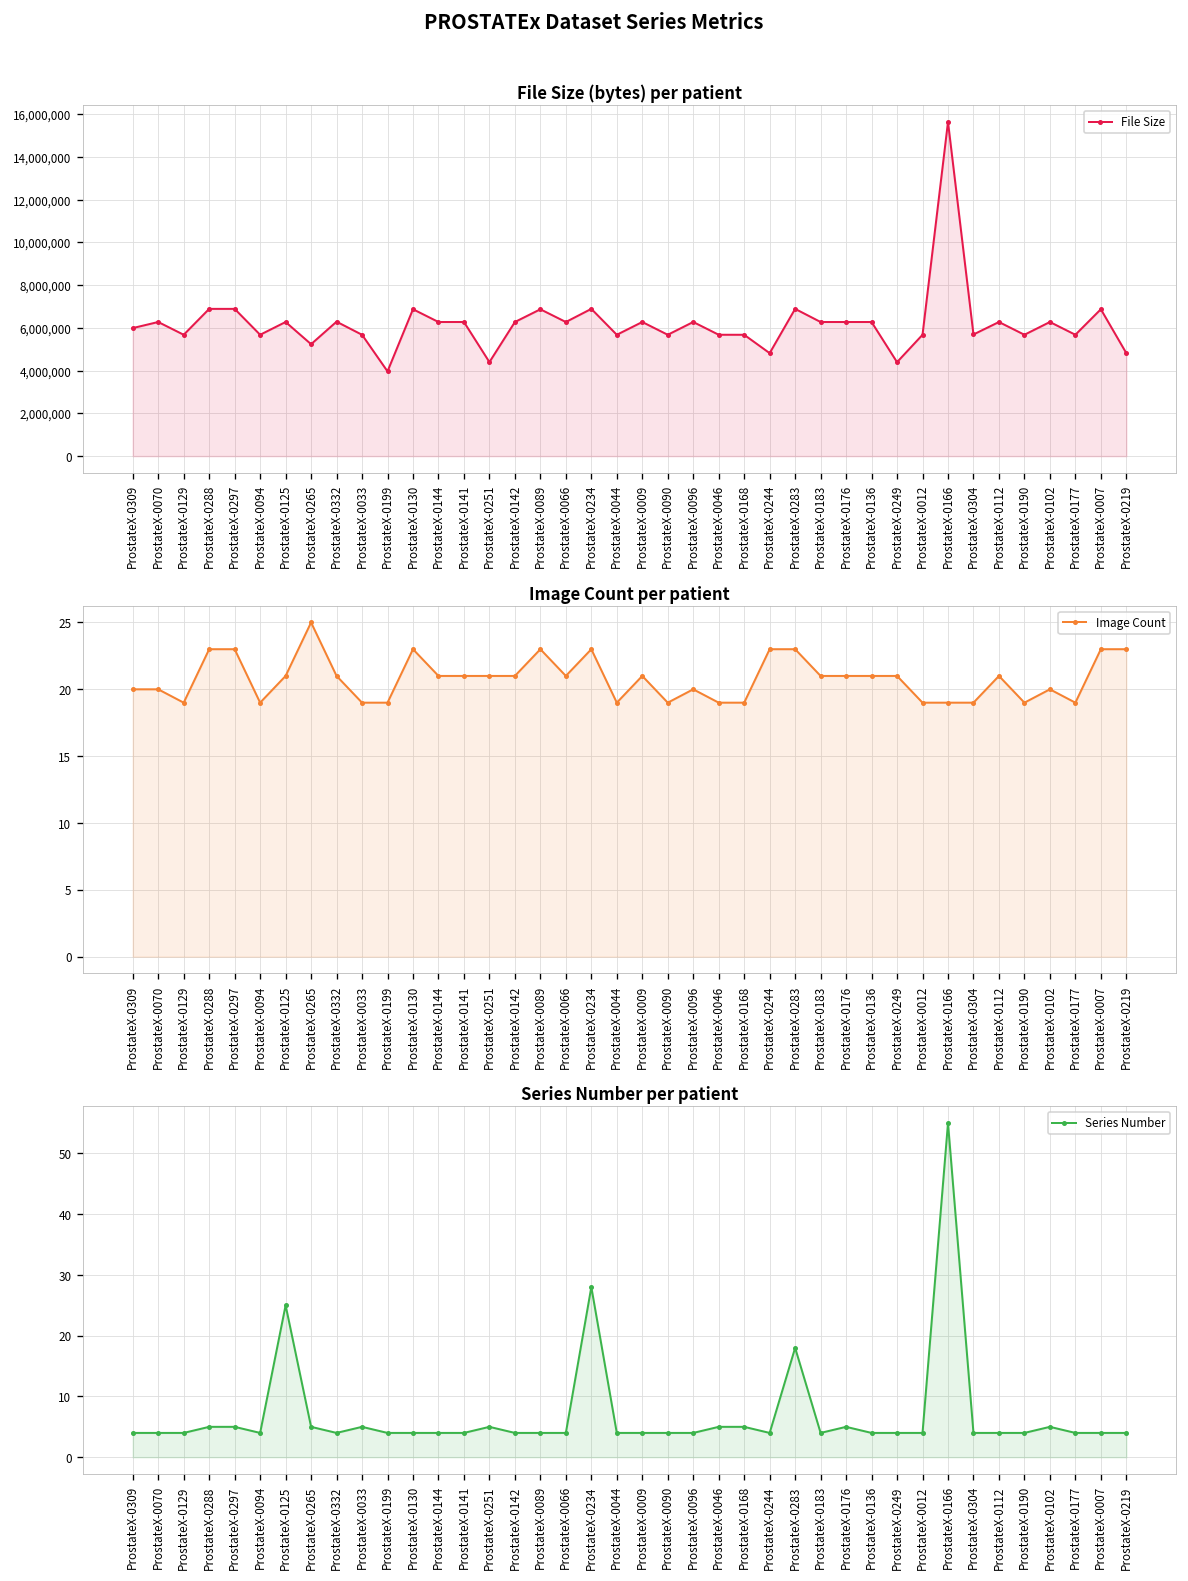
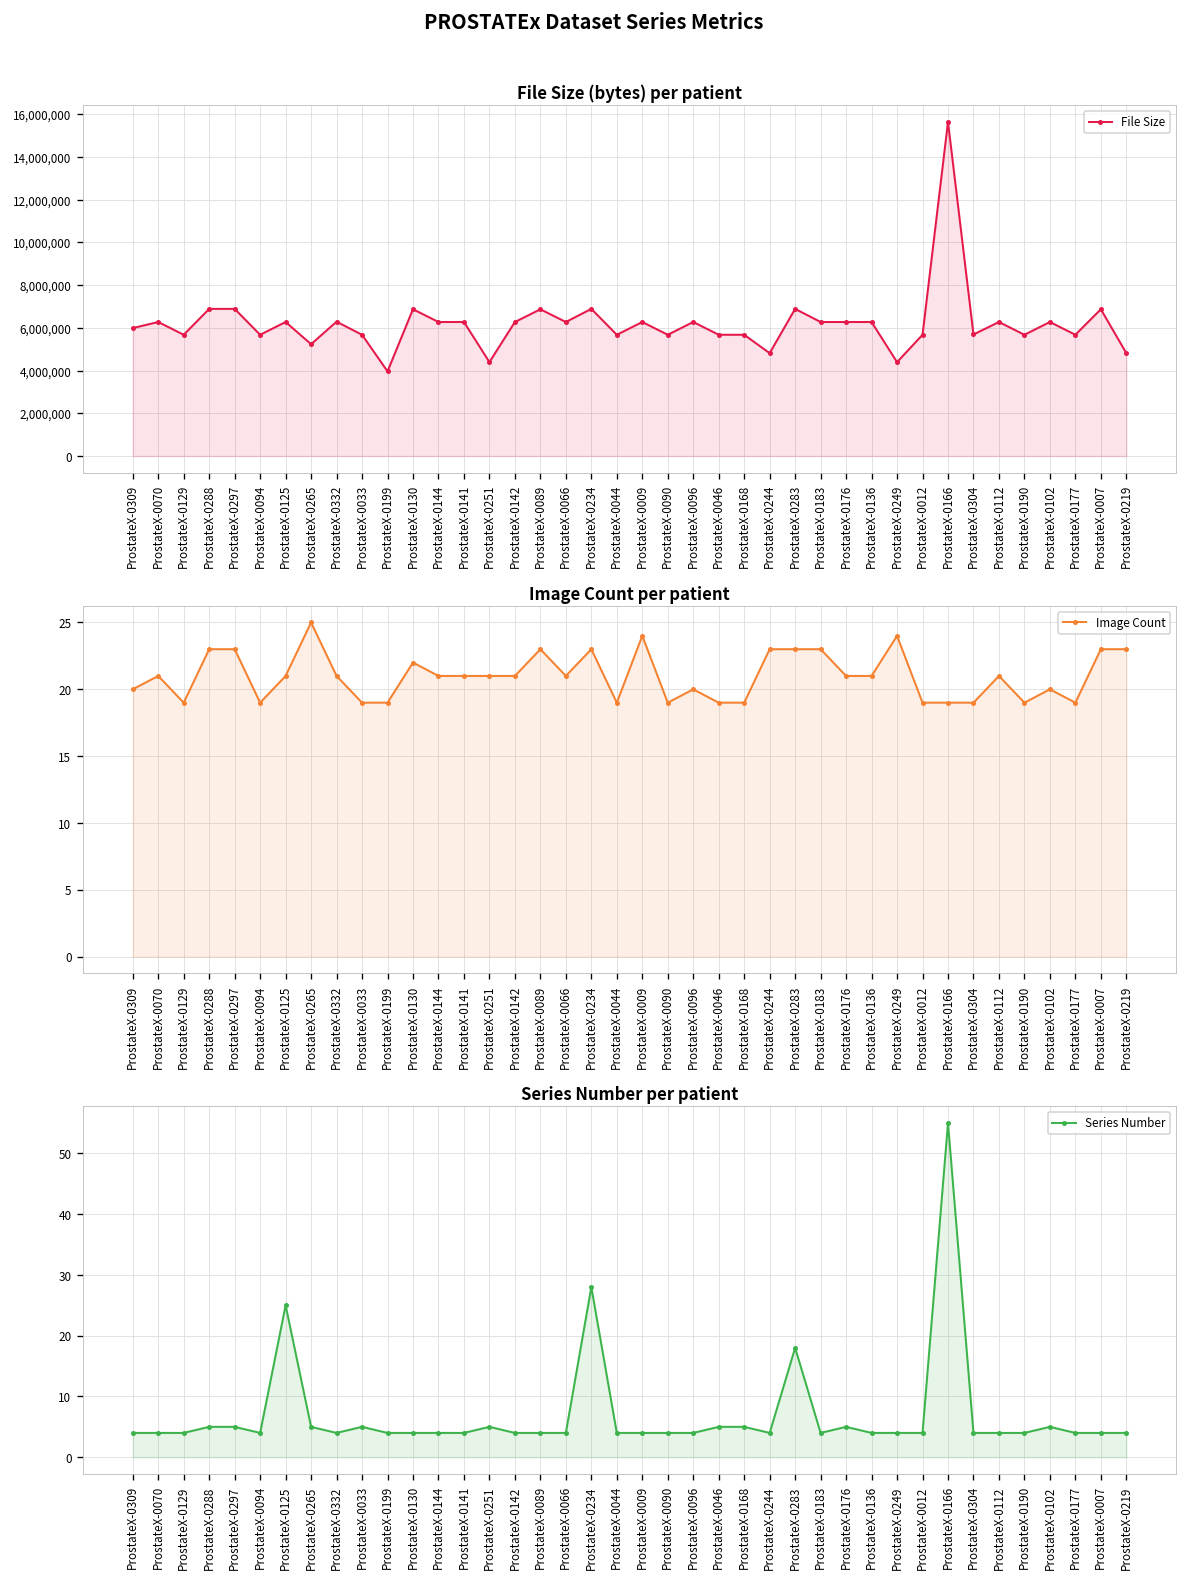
Image Count per patient, ProstateX-0070: 20 -> 21
Image Count per patient, ProstateX-0130: 23 -> 22
Image Count per patient, ProstateX-0009: 21 -> 24
Image Count per patient, ProstateX-0183: 21 -> 23
Image Count per patient, ProstateX-0249: 21 -> 24
